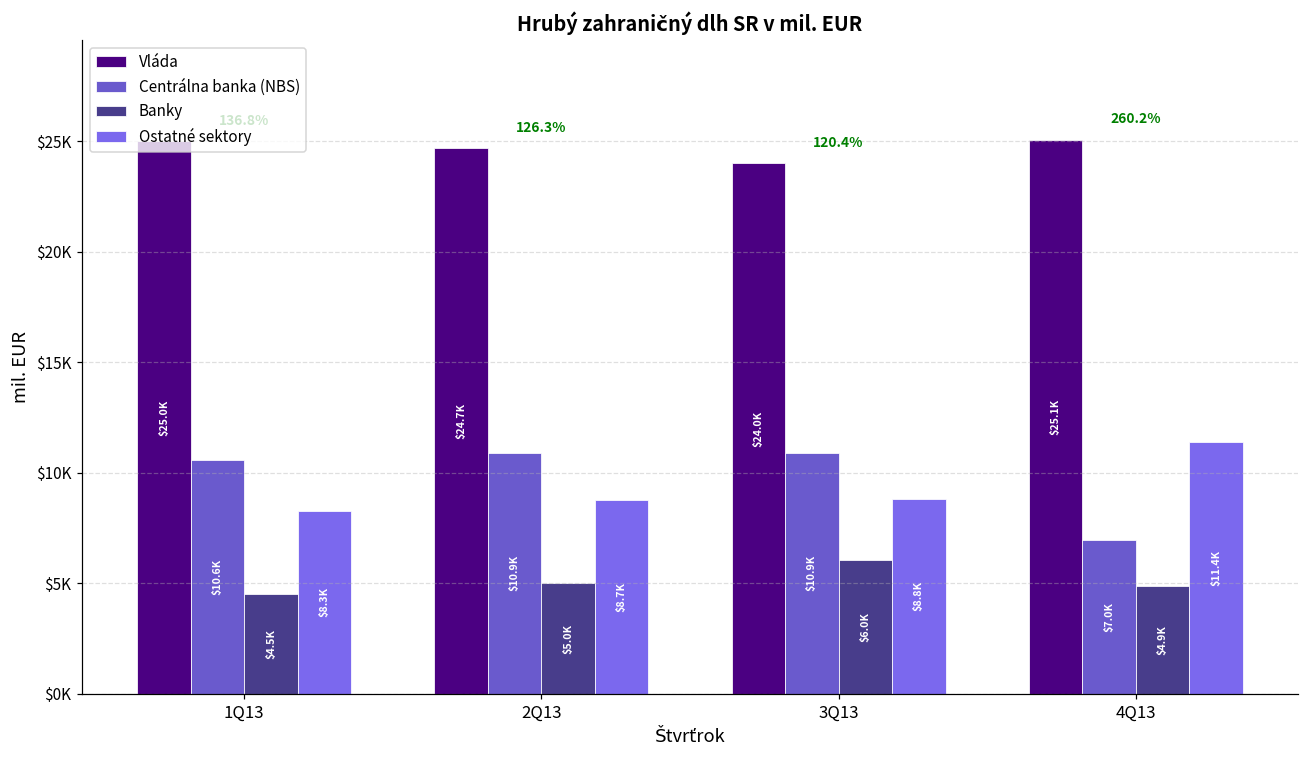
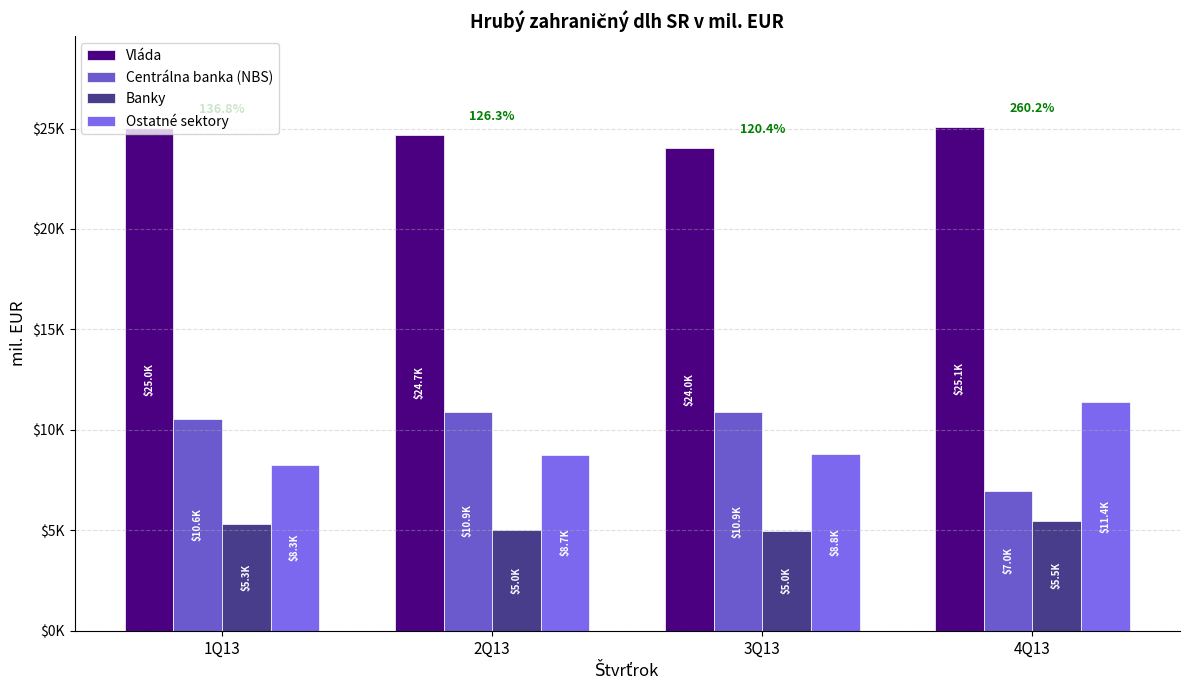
Banky, 1Q13: $4.5K -> $5.3K
Banky, 3Q13: $6.0K -> $5.0K
Banky, 4Q13: $4.9K -> $5.5K
